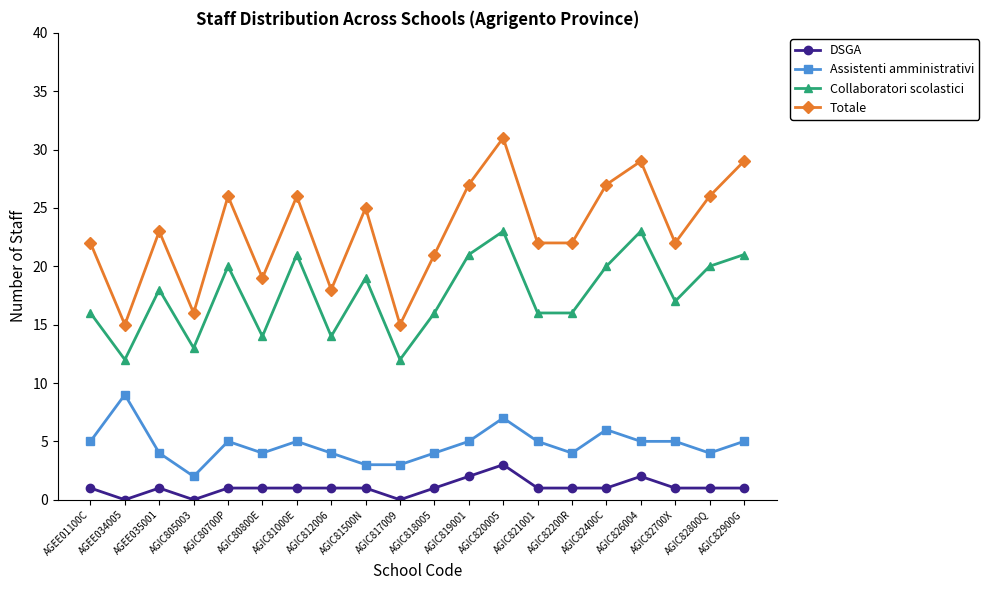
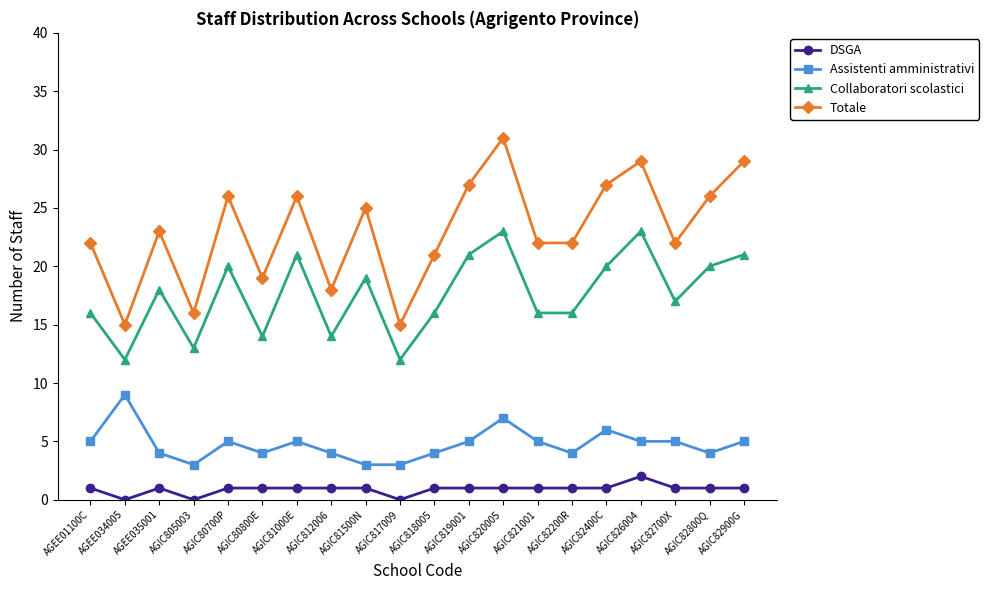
Assistenti amministrativi, AGIC805003: 2 -> 3
DSGA, AGIC819001: 2 -> 1
DSGA, AGIC820005: 3 -> 1
